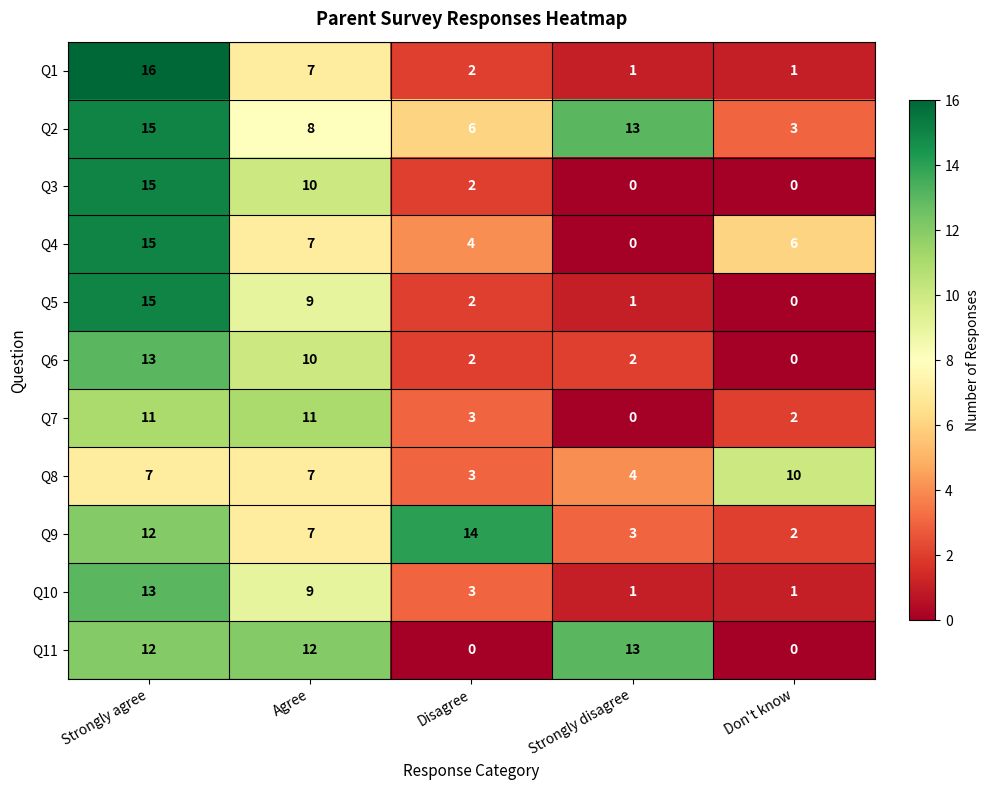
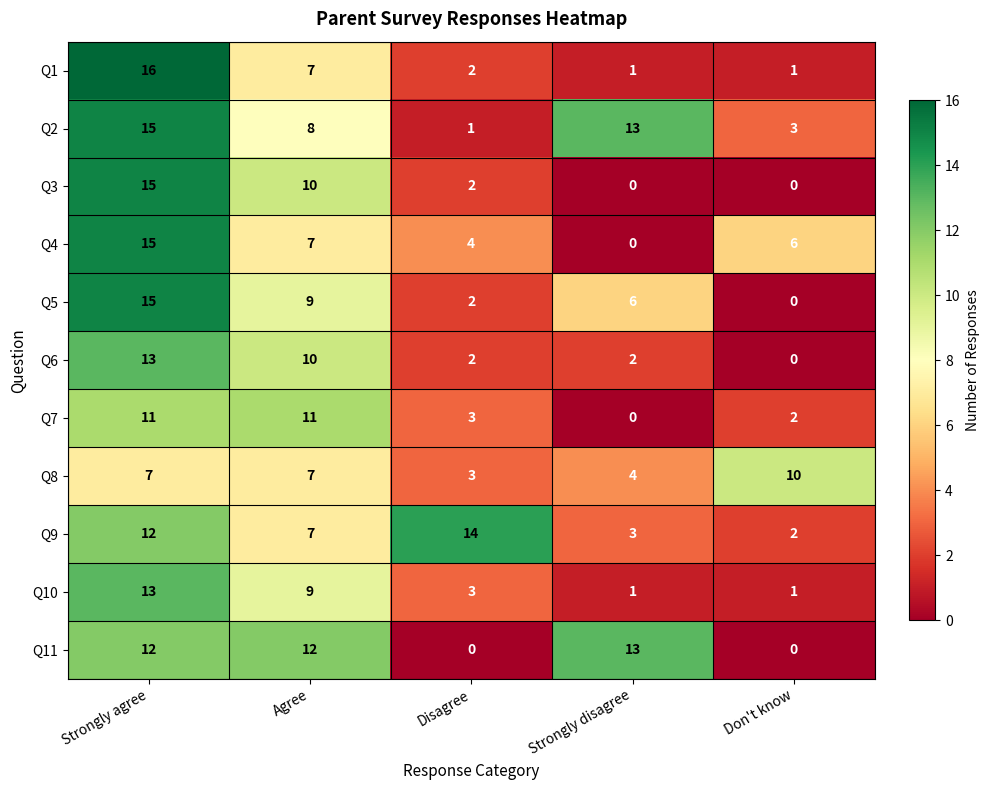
Q2, Disagree: 6 -> 1
Q5, Strongly disagree: 1 -> 6
